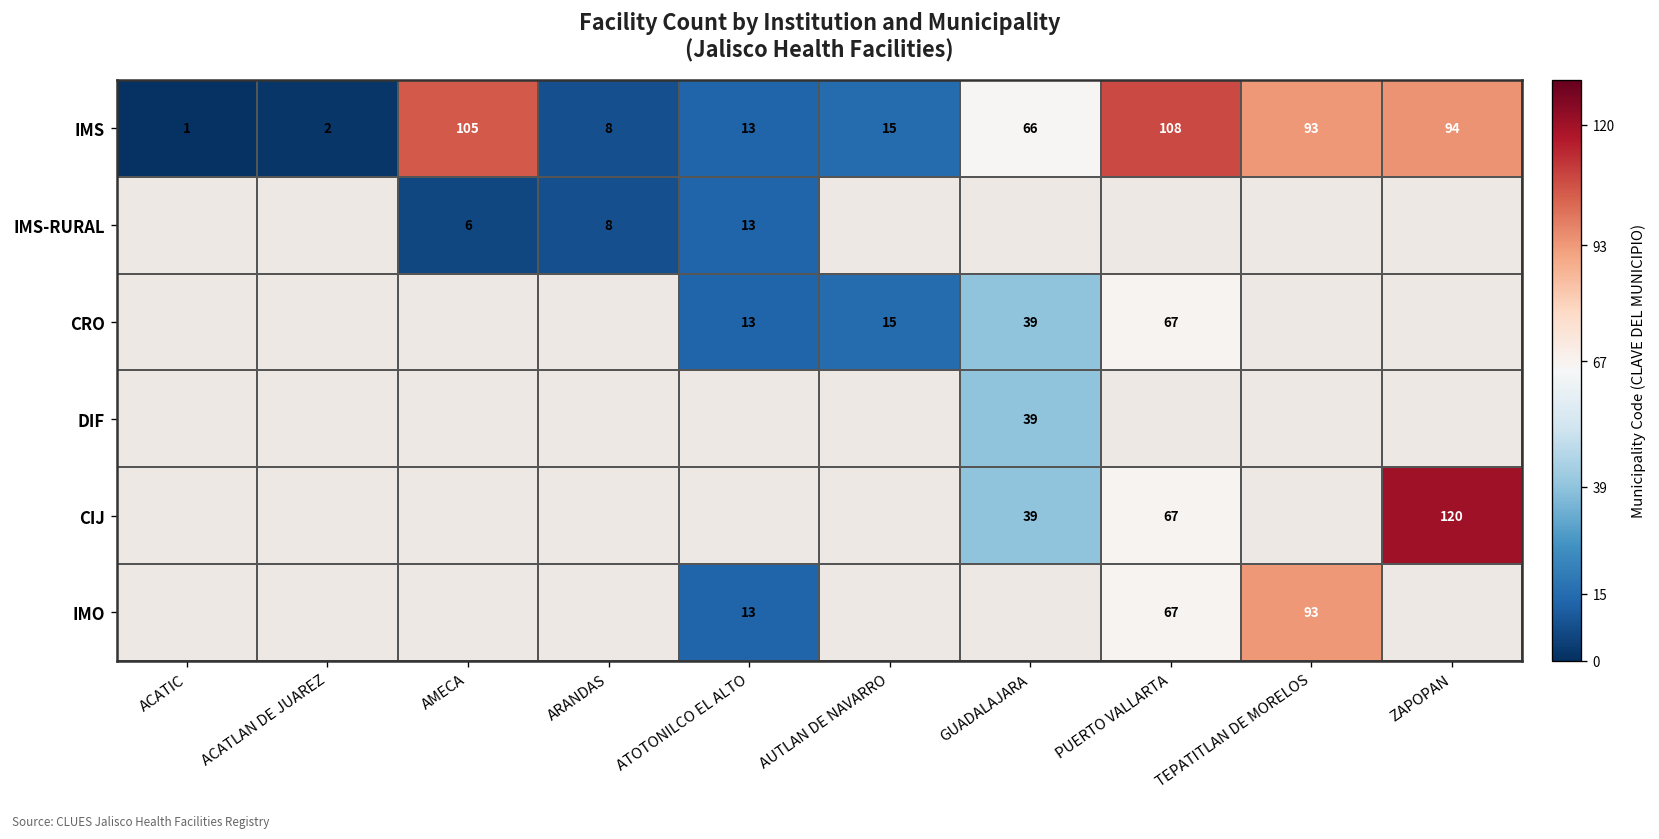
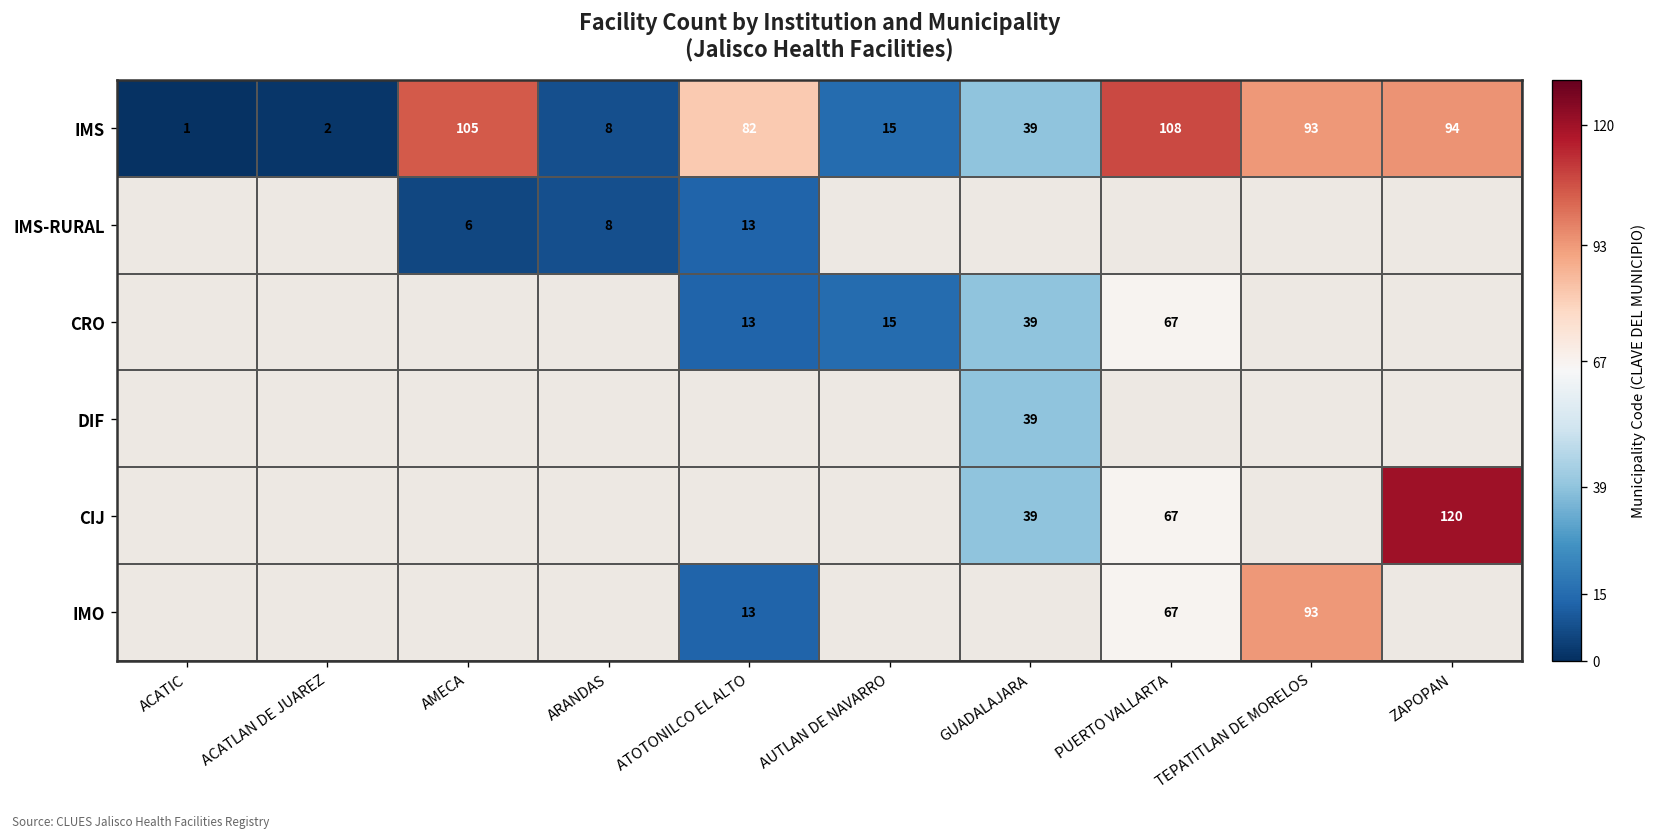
IMS, ATOTONILCO EL ALTO: 13 -> 82
IMS, GUADALAJARA: 66 -> 39
